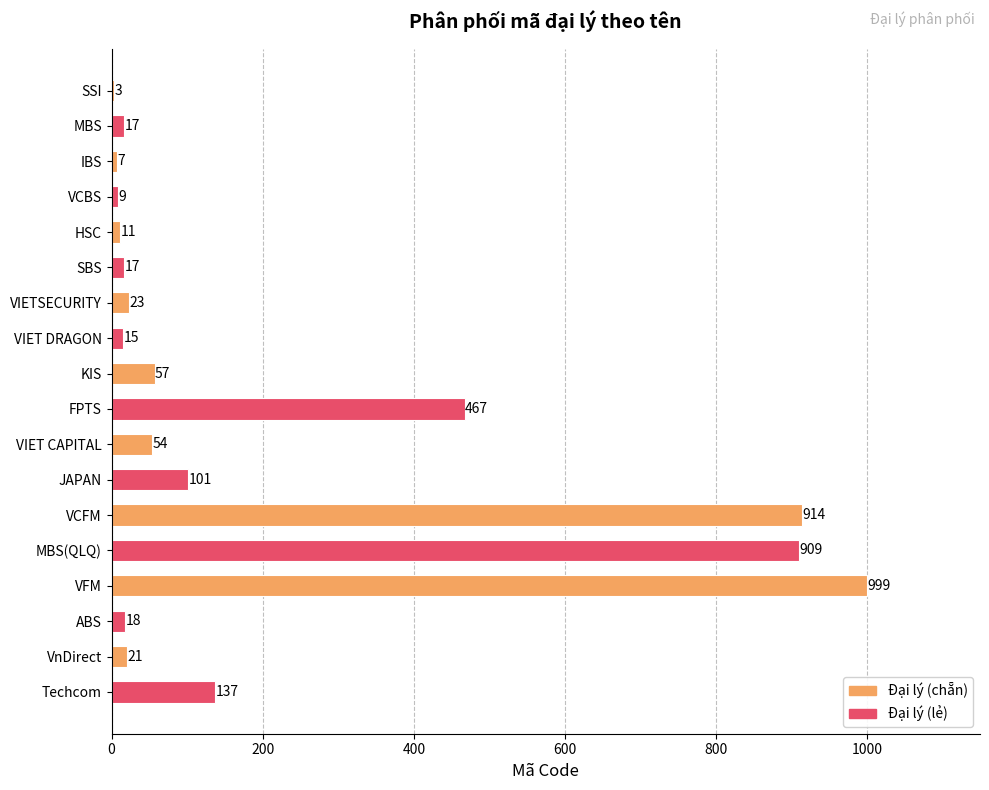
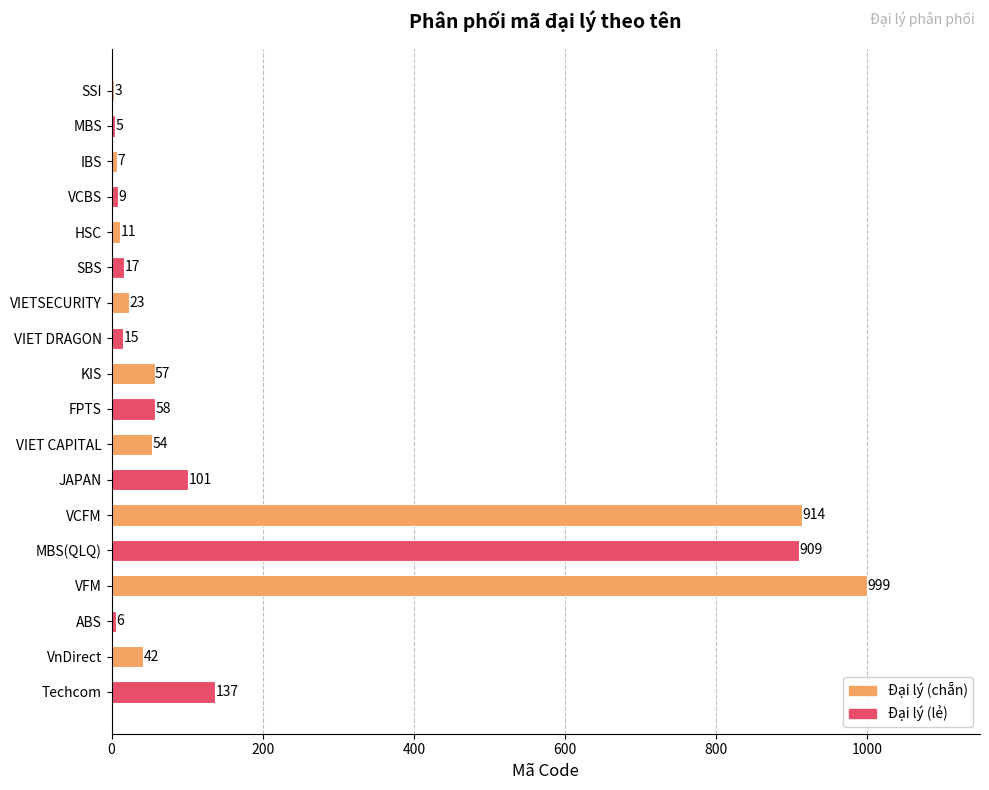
MBS: 17 -> 5
FPTS: 467 -> 58
ABS: 18 -> 6
VnDirect: 21 -> 42
